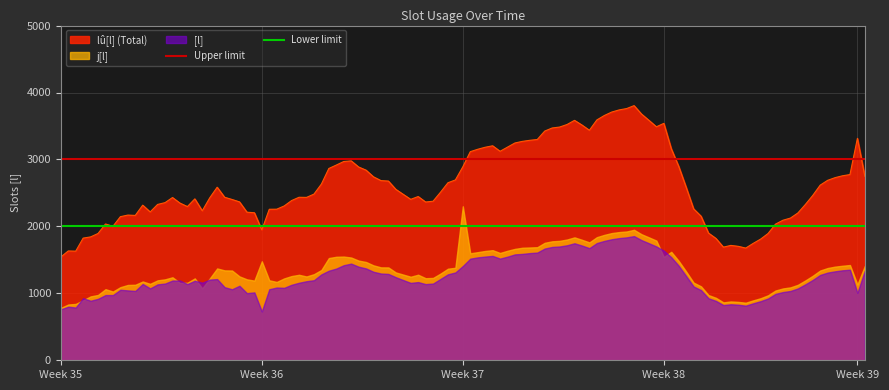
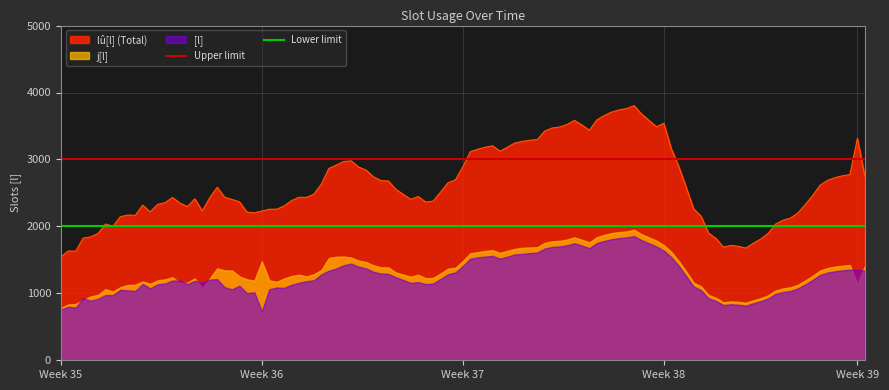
lû[l] (Total), Week 36: 1900 -> 2200
j[l], Week 37: 2300 -> 1500
j[l], Week 38: 1500 -> 1700
[l], Week 39: 1000 -> 1400
